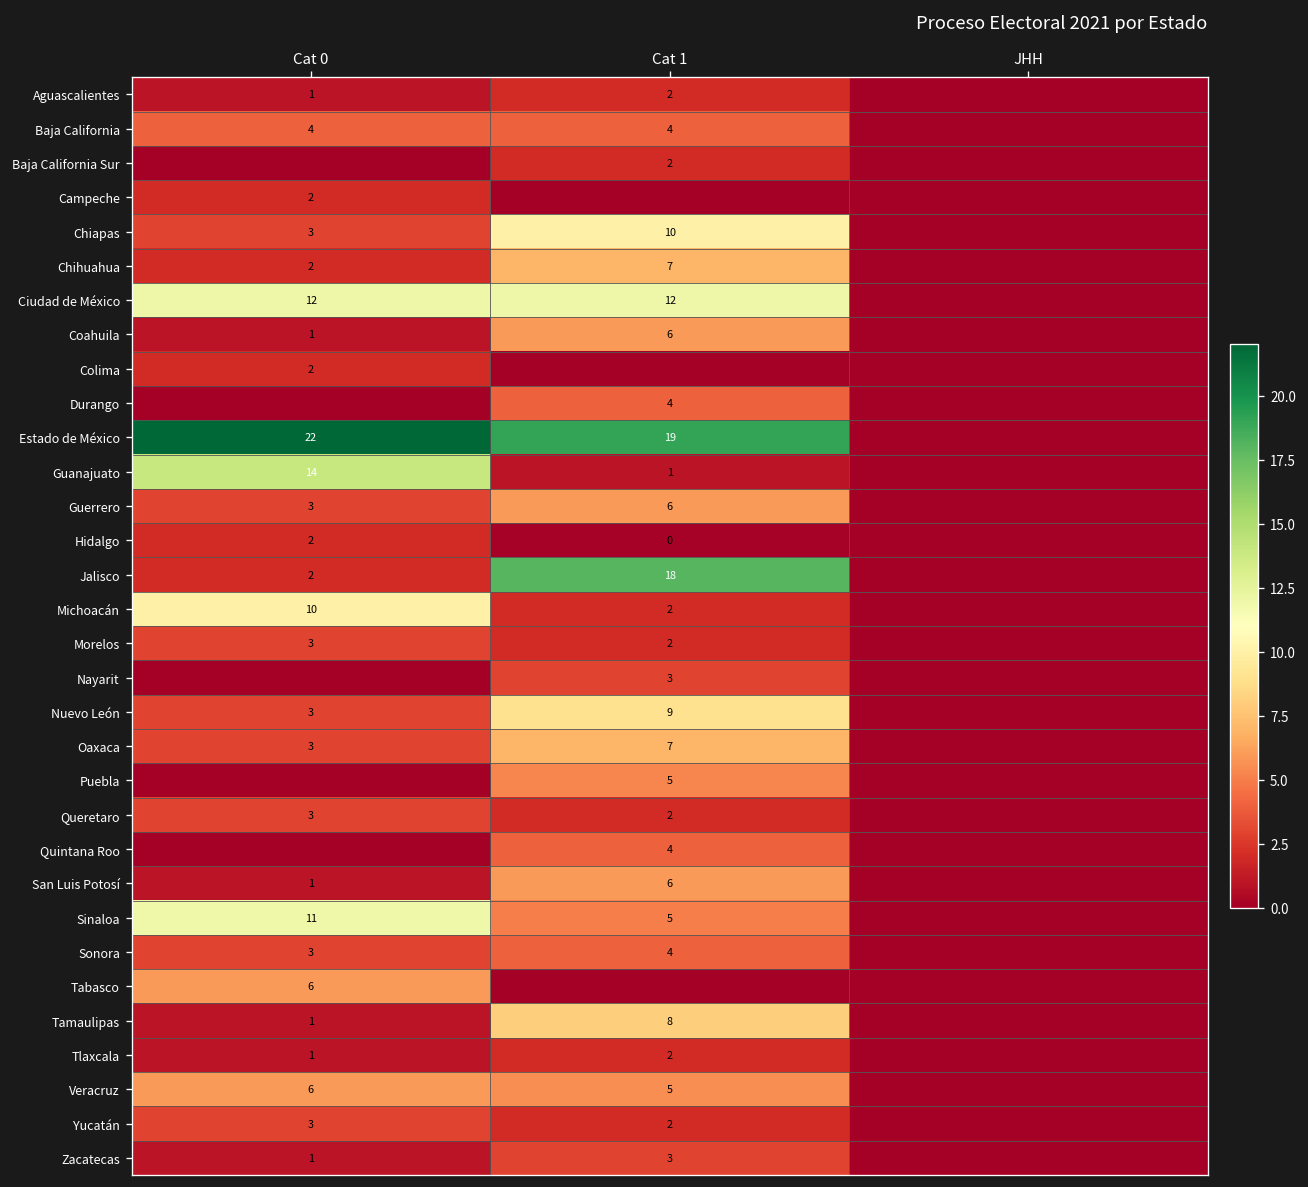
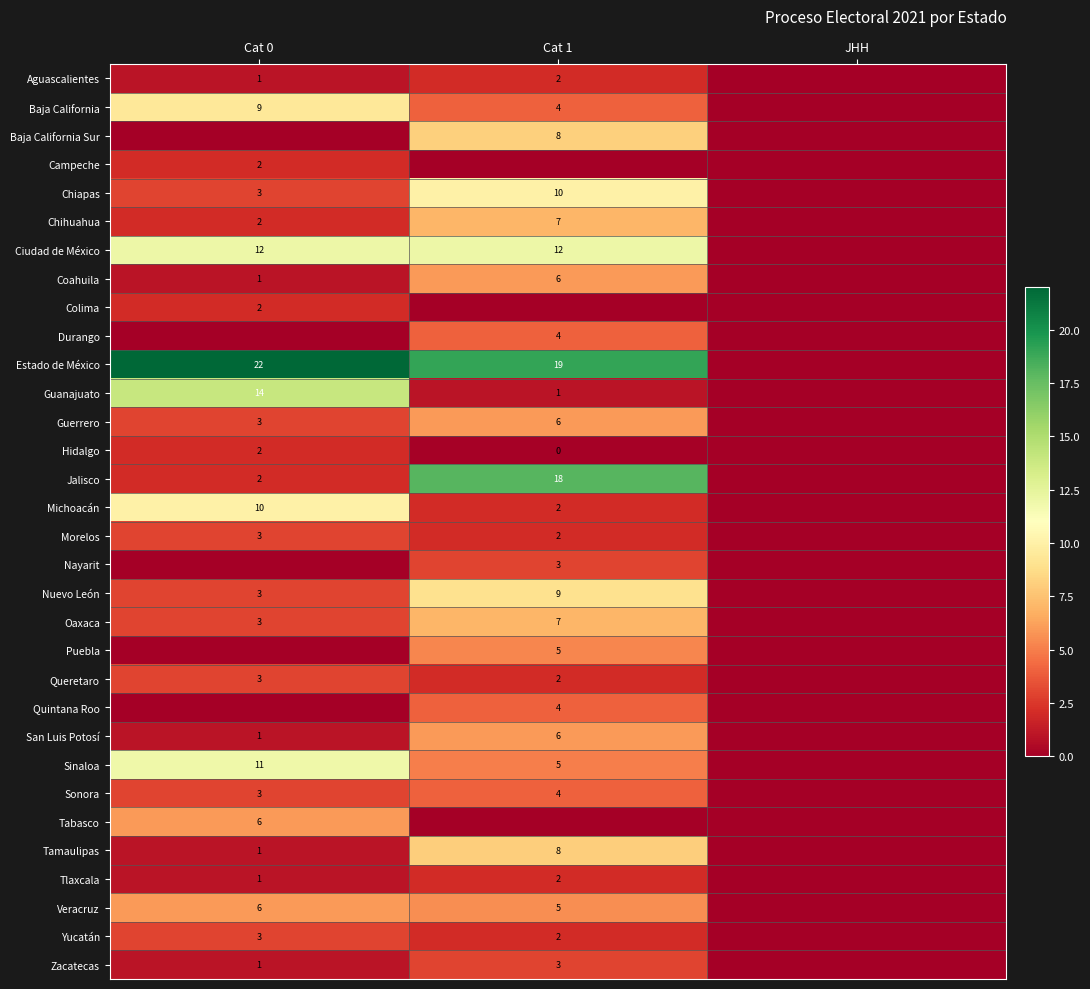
Baja California, Cat 0: 4 -> 9
Baja California Sur, Cat 1: 2 -> 8
